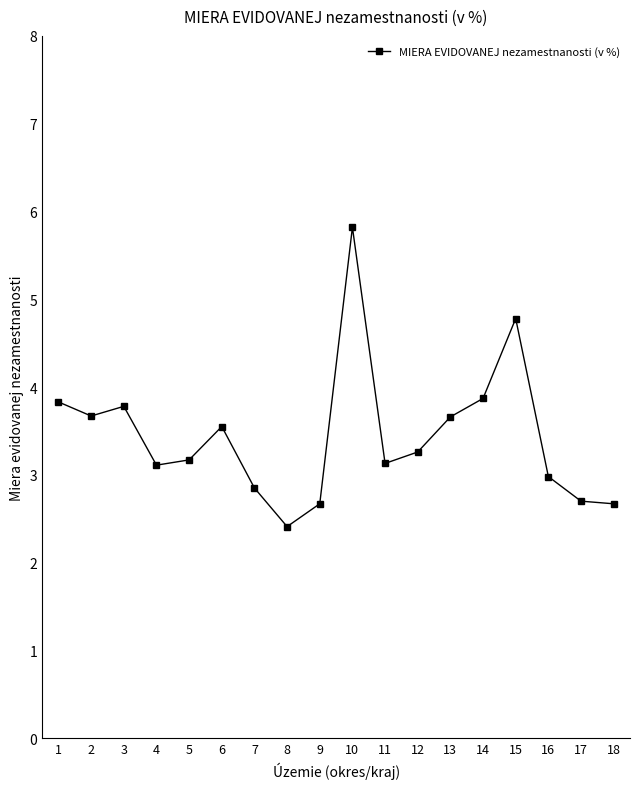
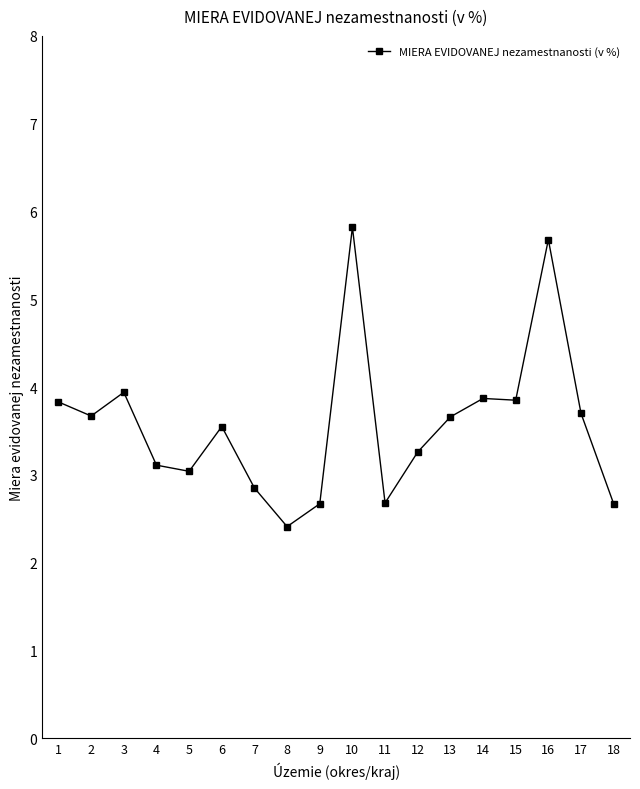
3: 3.8 -> 3.9
5: 3.2 -> 3.0
11: 3.1 -> 2.7
15: 4.8 -> 3.9
16: 3.0 -> 5.7
17: 2.7 -> 3.7
